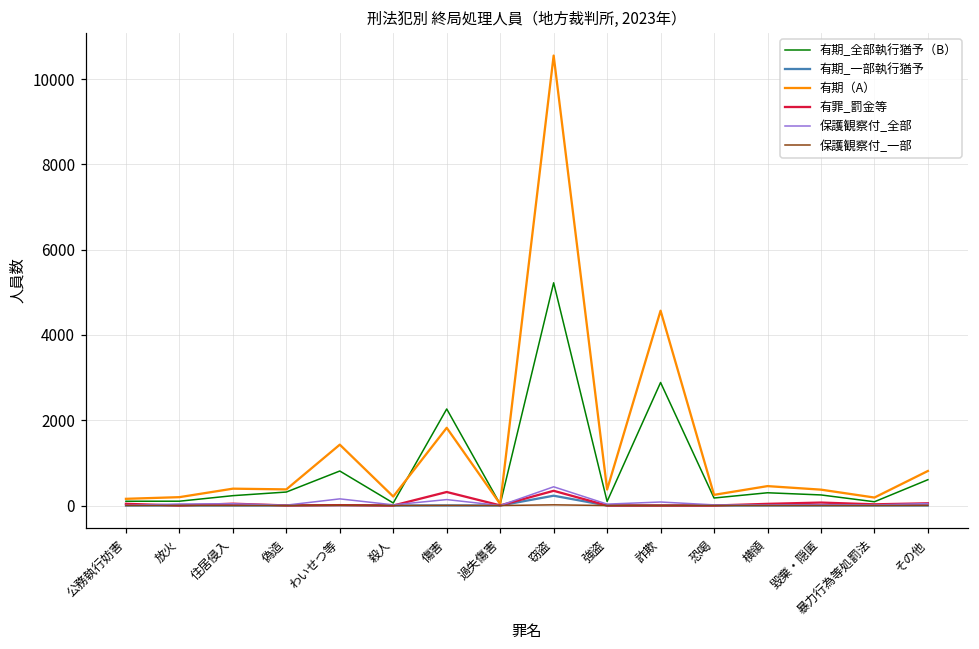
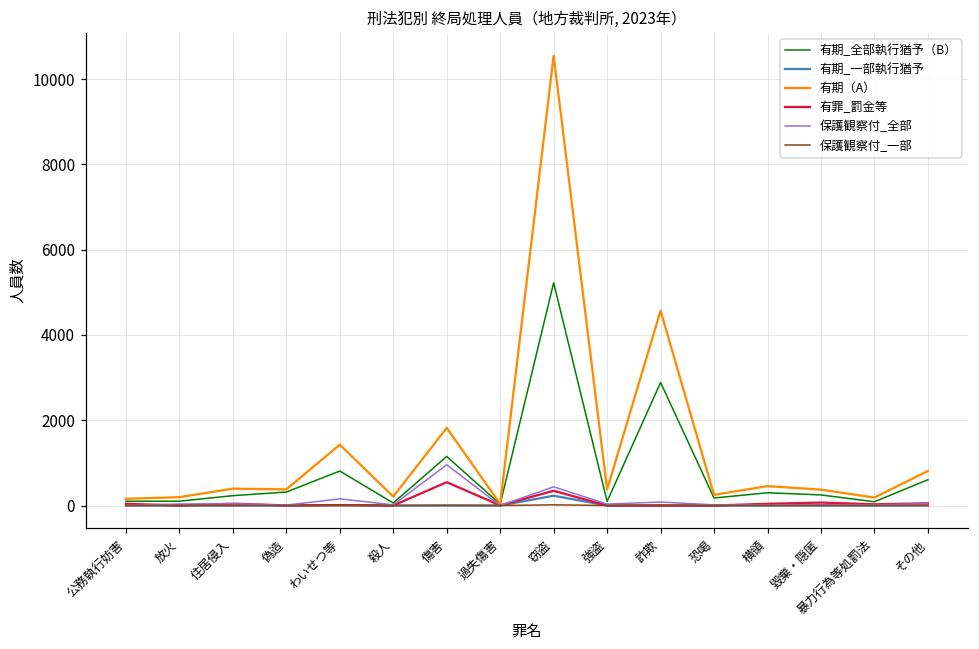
有期_全部執行猶予（B）, 傷害: 2300 -> 1200
有罪_罰金等, 傷害: 300 -> 500
保護観察付_全部, 傷害: 100 -> 1000
